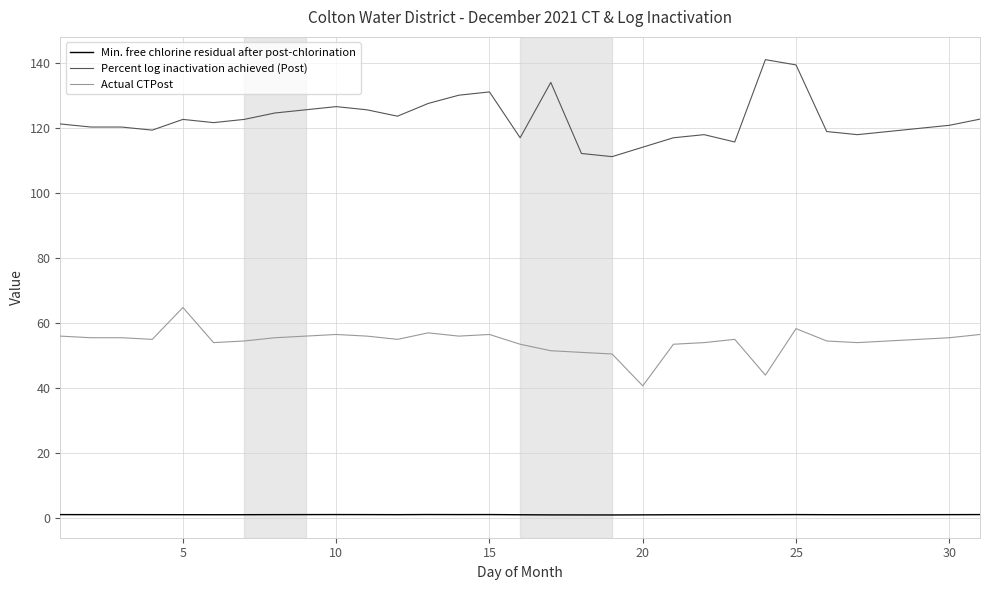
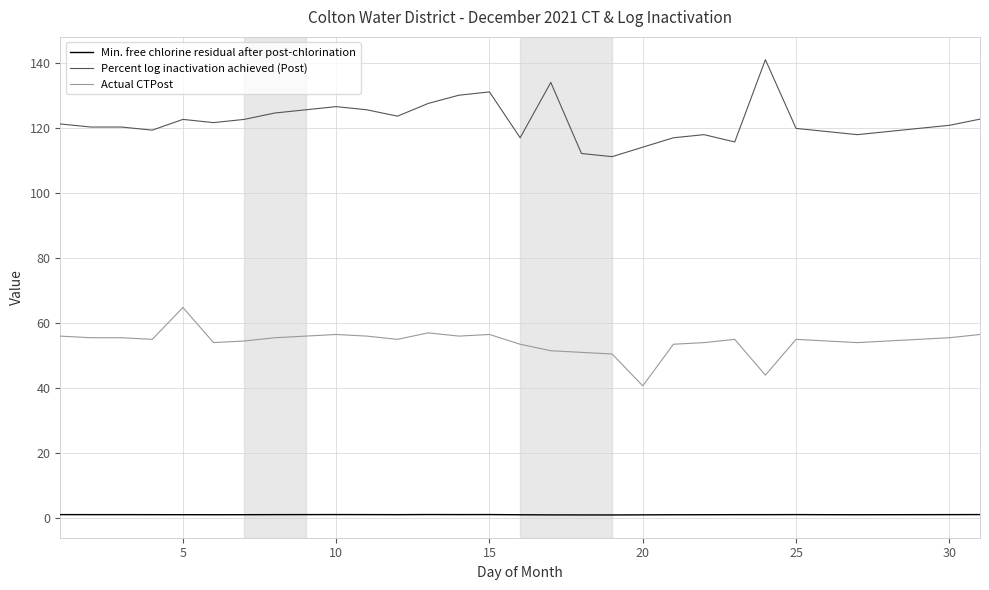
Percent log inactivation achieved (Post), 25: 139 -> 120
Actual CTPost, 25: 58 -> 55
